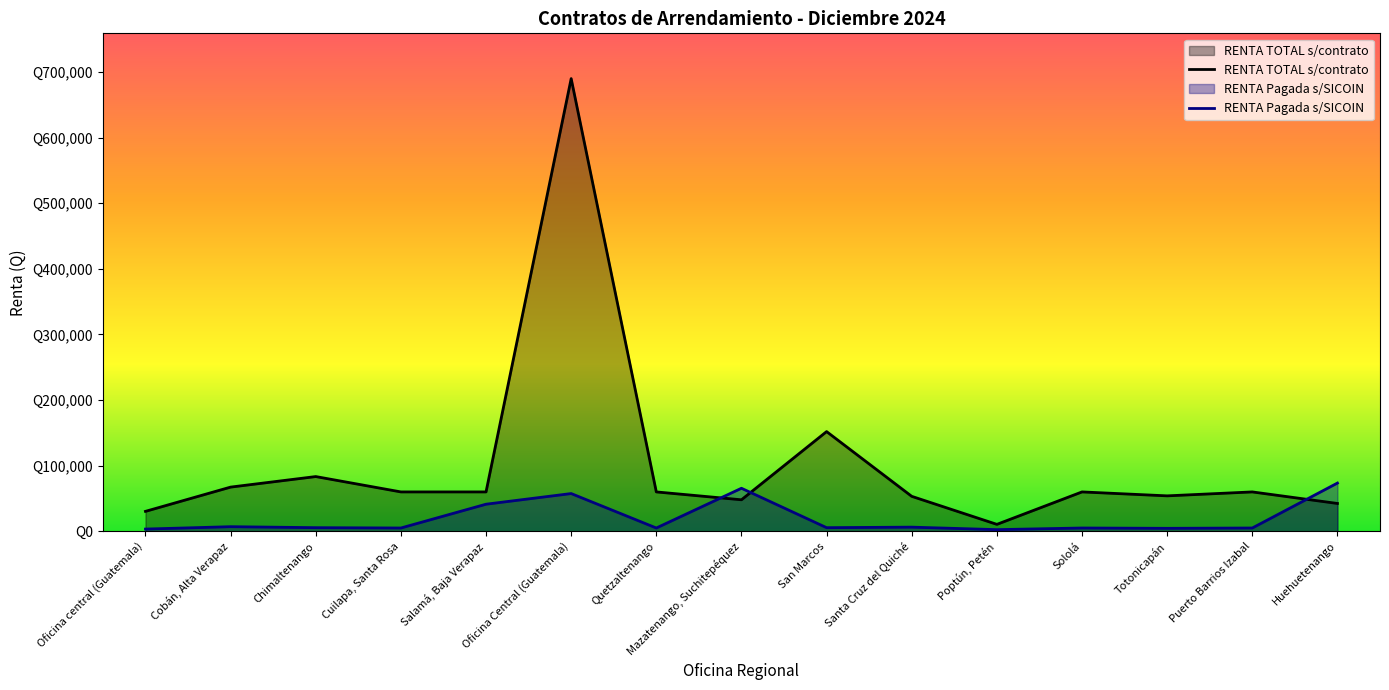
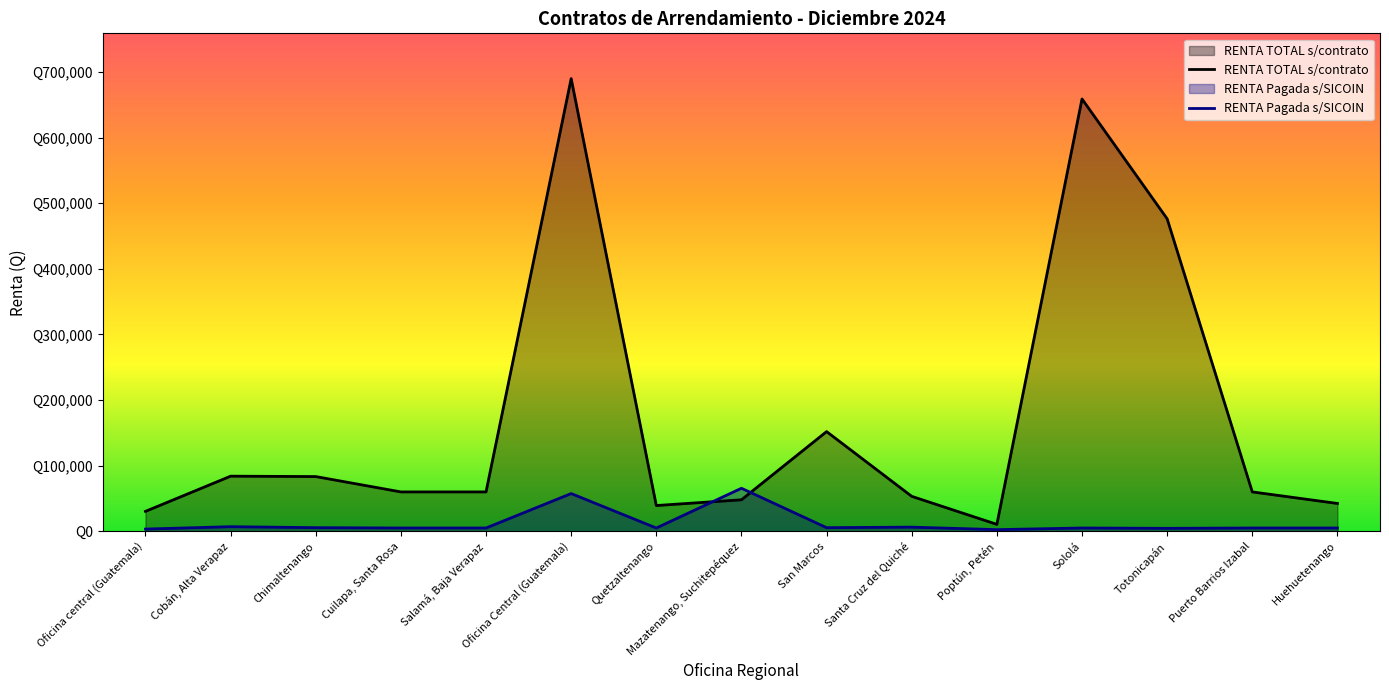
RENTA TOTAL s/contrato, Cobán, Alta Verapaz: Q70,000 -> Q80,000
RENTA Pagada s/SICOIN, Salamá, Baja Verapaz: Q40,000 -> Q10,000
RENTA TOTAL s/contrato, Quetzaltenango: Q60,000 -> Q40,000
RENTA TOTAL s/contrato, Sololá: Q60,000 -> Q660,000
RENTA TOTAL s/contrato, Totonicapán: Q50,000 -> Q480,000
RENTA Pagada s/SICOIN, Huehuetenango: Q70,000 -> Q10,000
